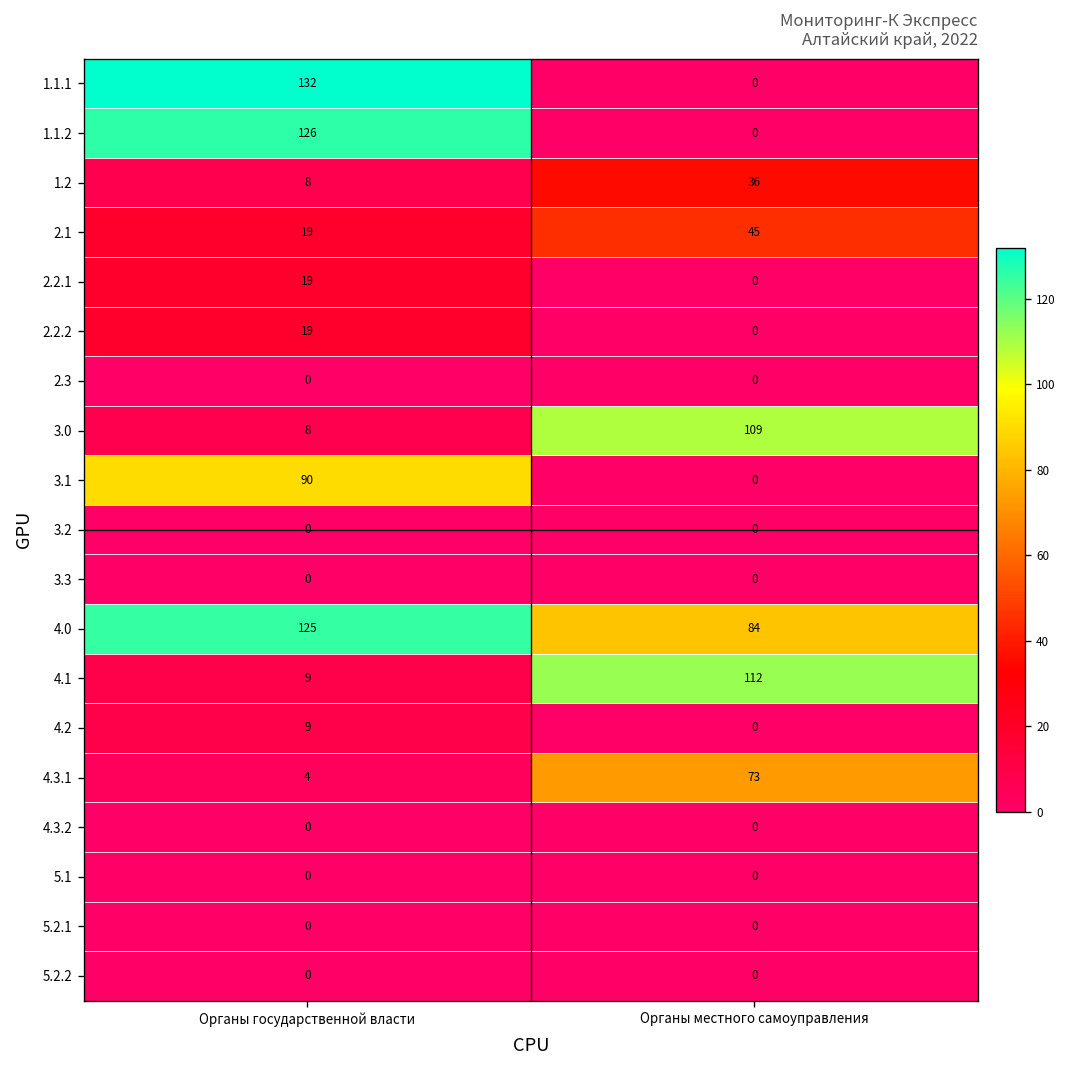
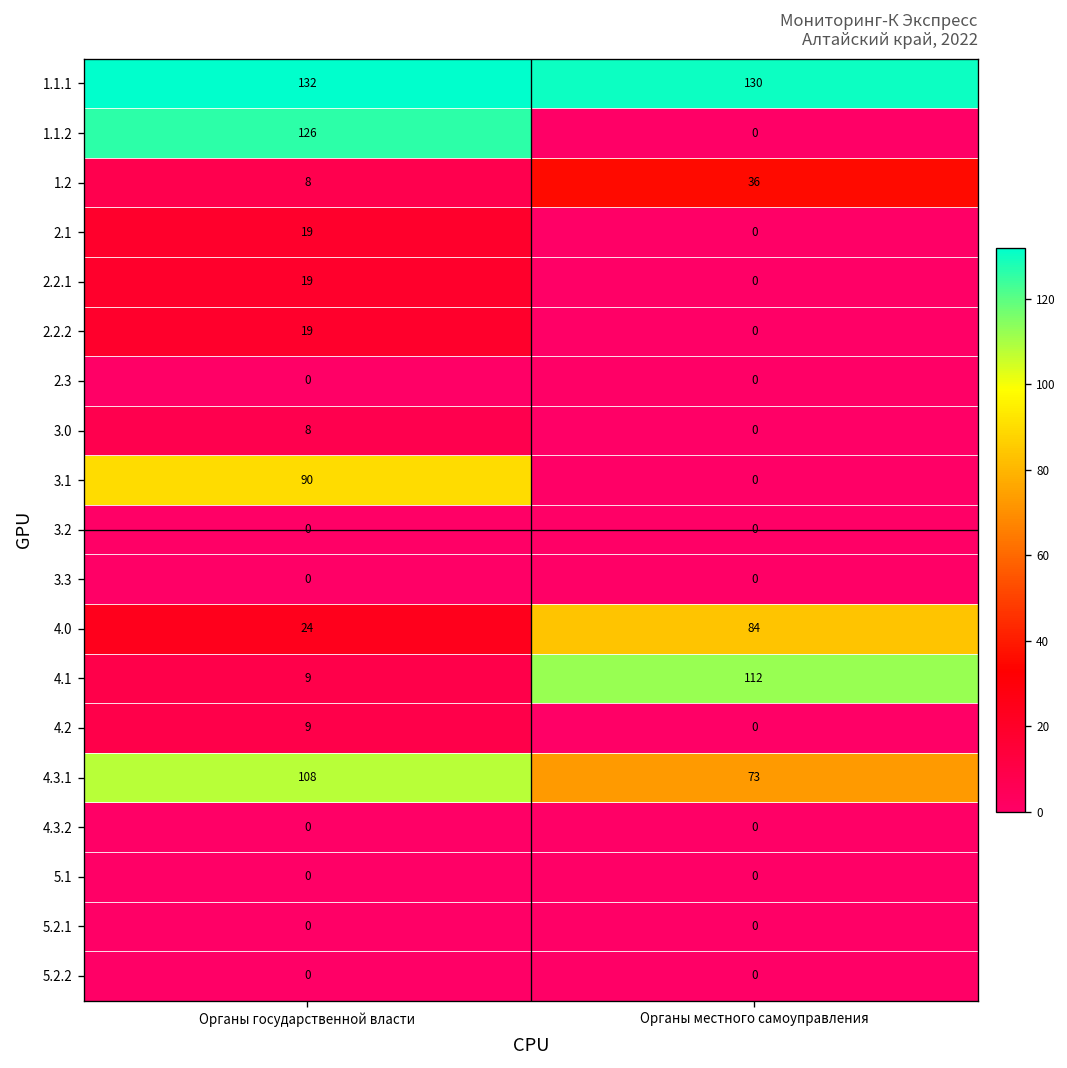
1.1.1, Органы местного самоуправления: 0 -> 130
2.1, Органы местного самоуправления: 45 -> 0
3.0, Органы местного самоуправления: 109 -> 0
4.0, Органы государственной власти: 125 -> 24
4.3.1, Органы государственной власти: 4 -> 108
